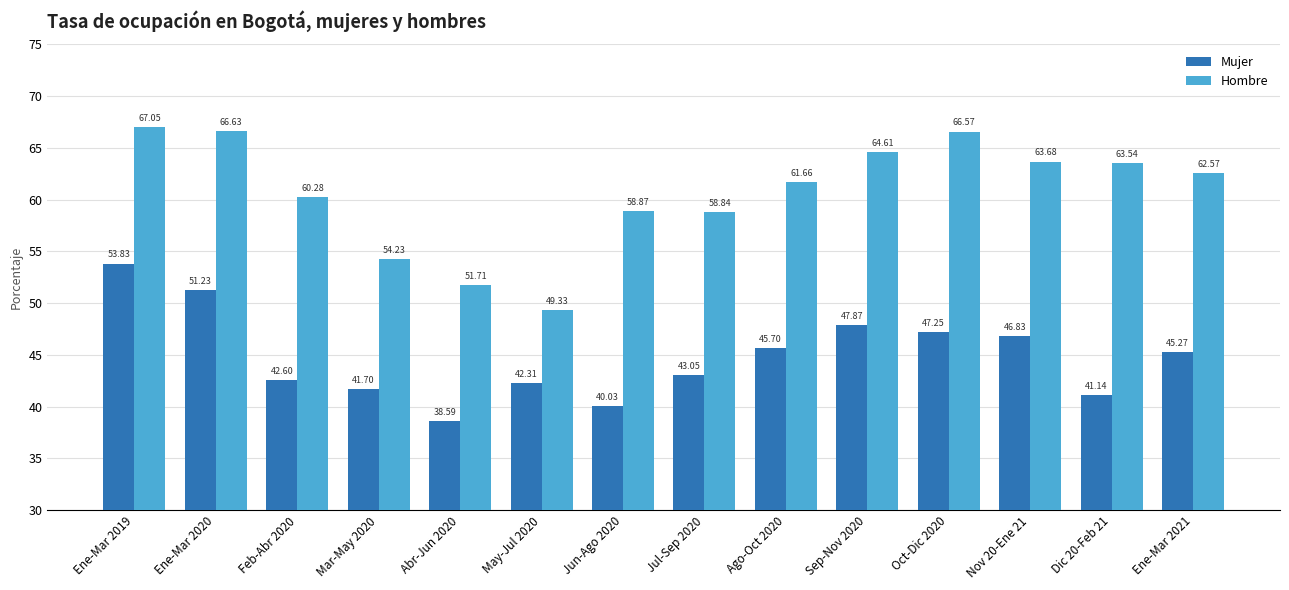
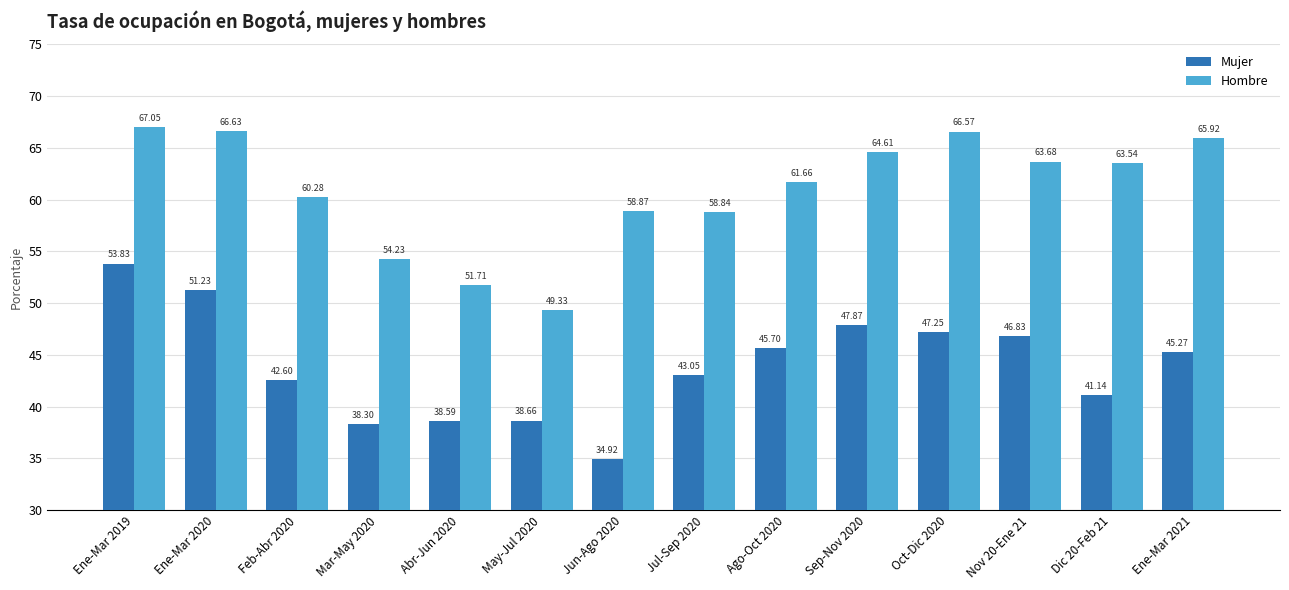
Mujer, Mar-May 2020: 41.70 -> 38.30
Mujer, May-Jul 2020: 42.31 -> 38.66
Mujer, Jun-Ago 2020: 40.03 -> 34.92
Hombre, Ene-Mar 2021: 62.57 -> 65.92
